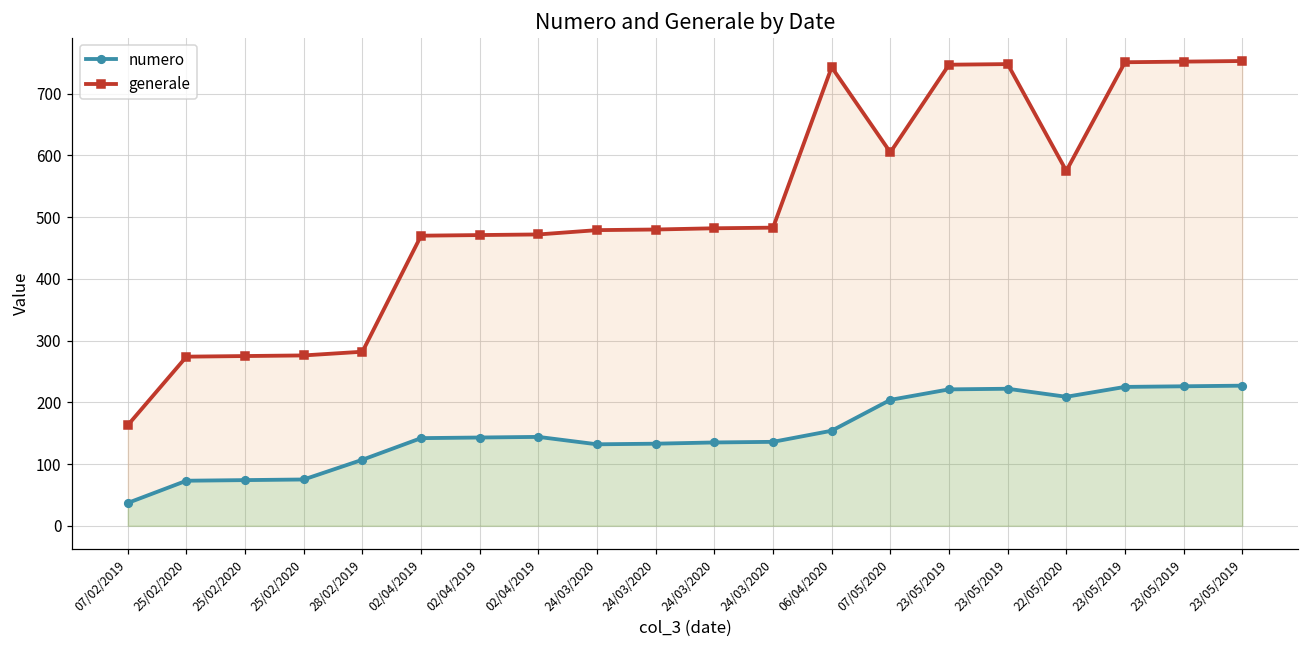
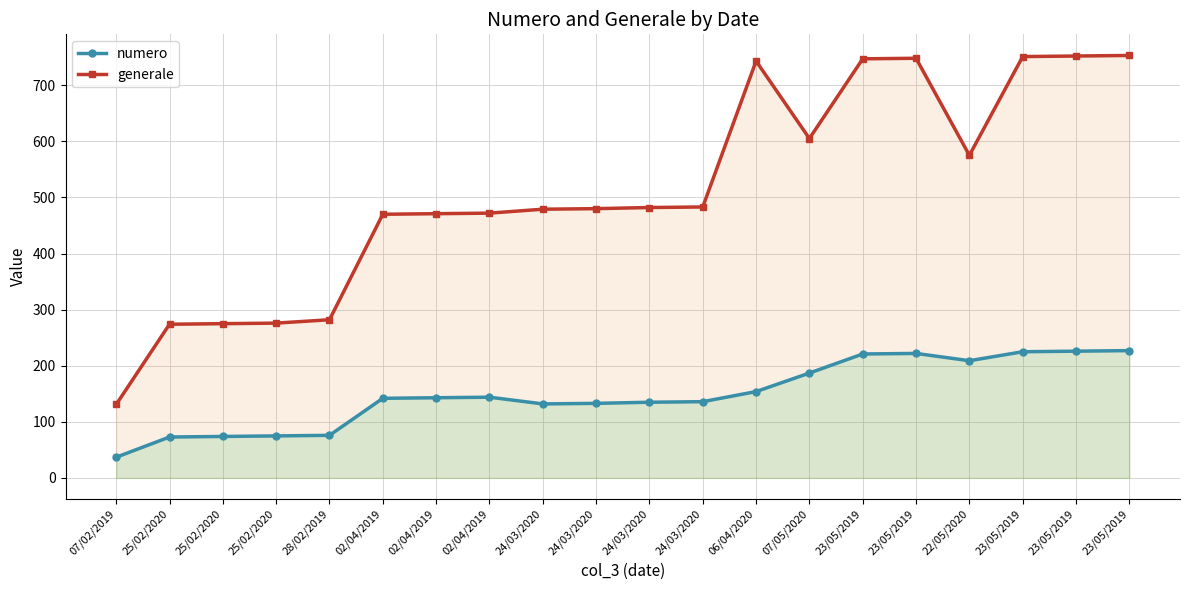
generale, 07/02/2019: 160 -> 130
numero, 28/02/2019: 110 -> 80
numero, 07/05/2020: 200 -> 190
